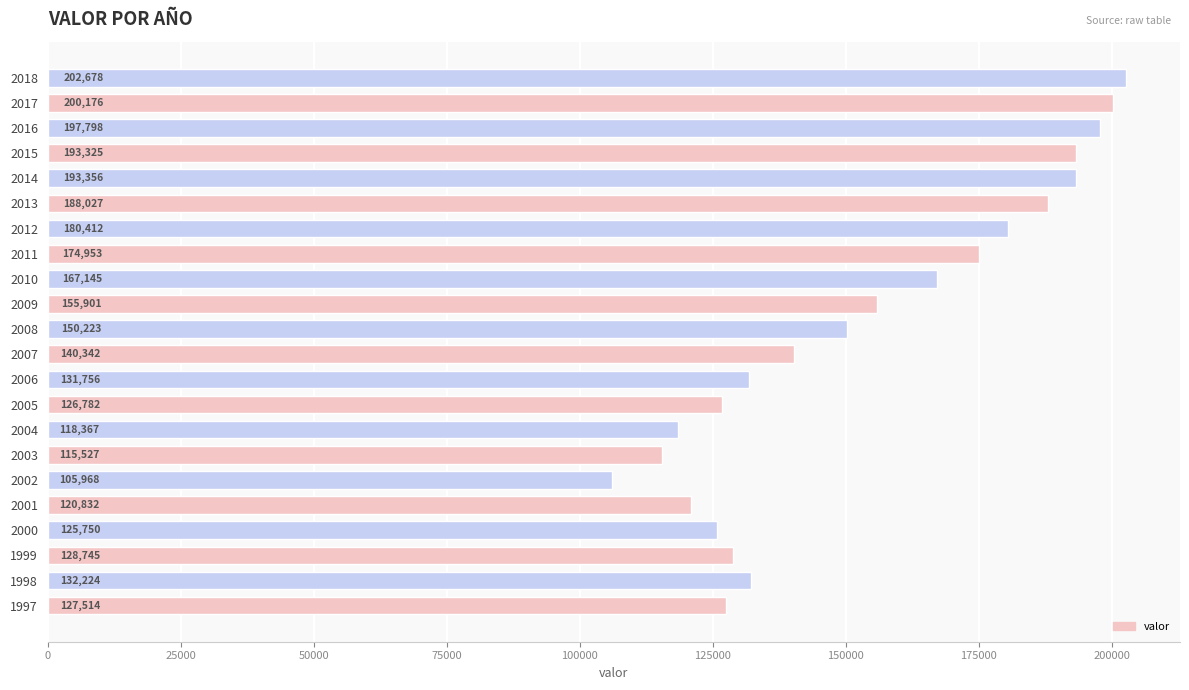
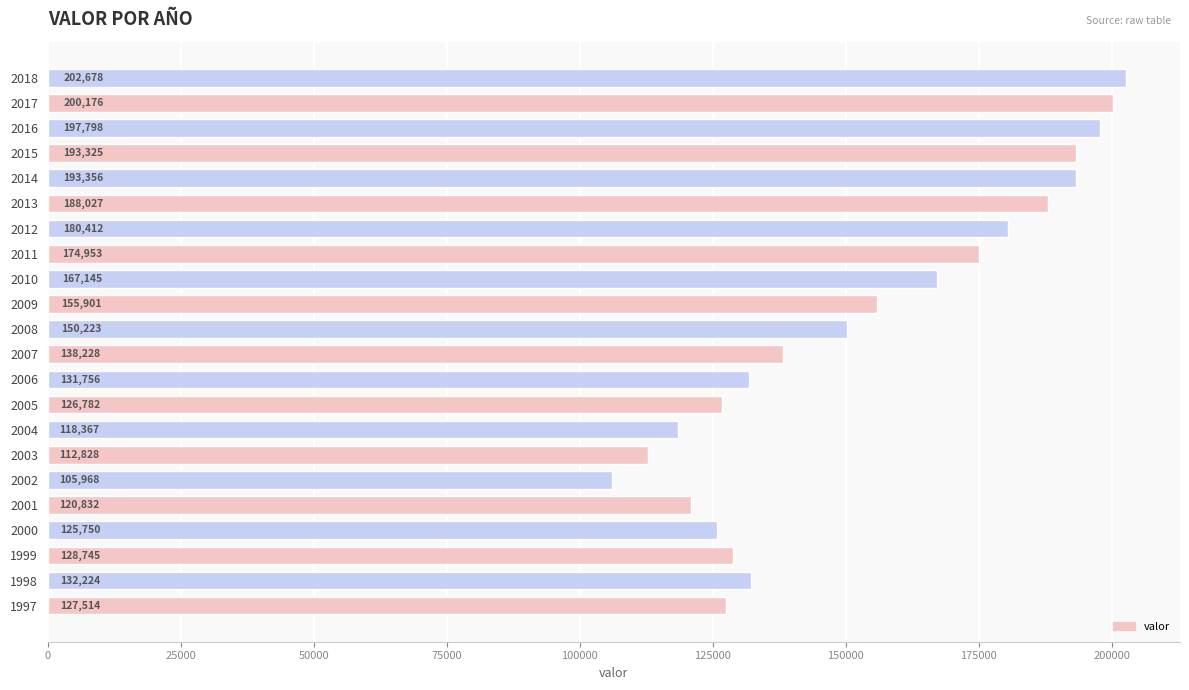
2007: 140,342 -> 138,228
2003: 115,527 -> 112,828
